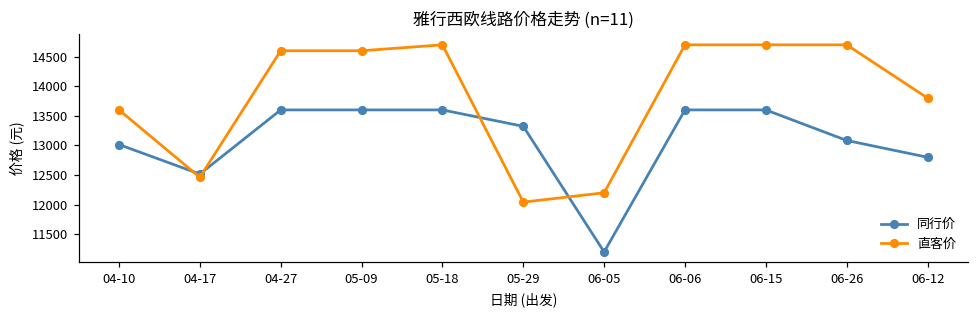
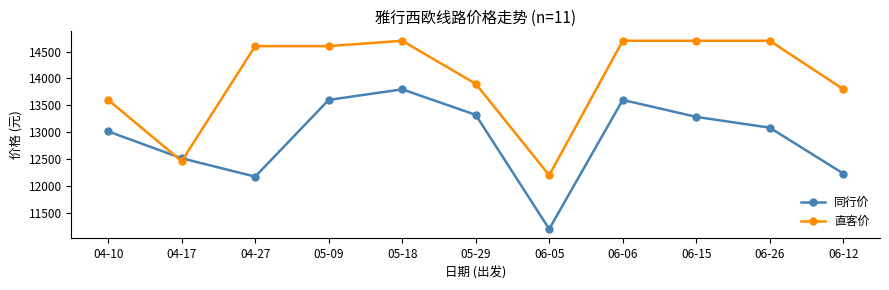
同行价, 04-27: 13600 -> 12200
同行价, 05-18: 13600 -> 13800
直客价, 05-29: 12000 -> 13900
同行价, 06-15: 13600 -> 13300
同行价, 06-12: 12800 -> 12200
